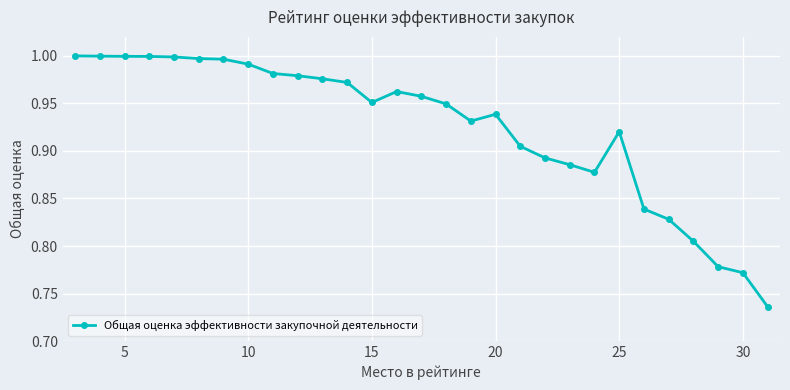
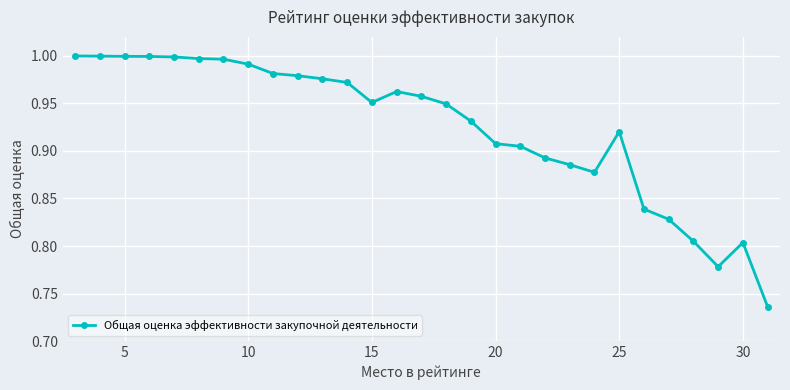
20: 0.94 -> 0.91
30: 0.77 -> 0.80
